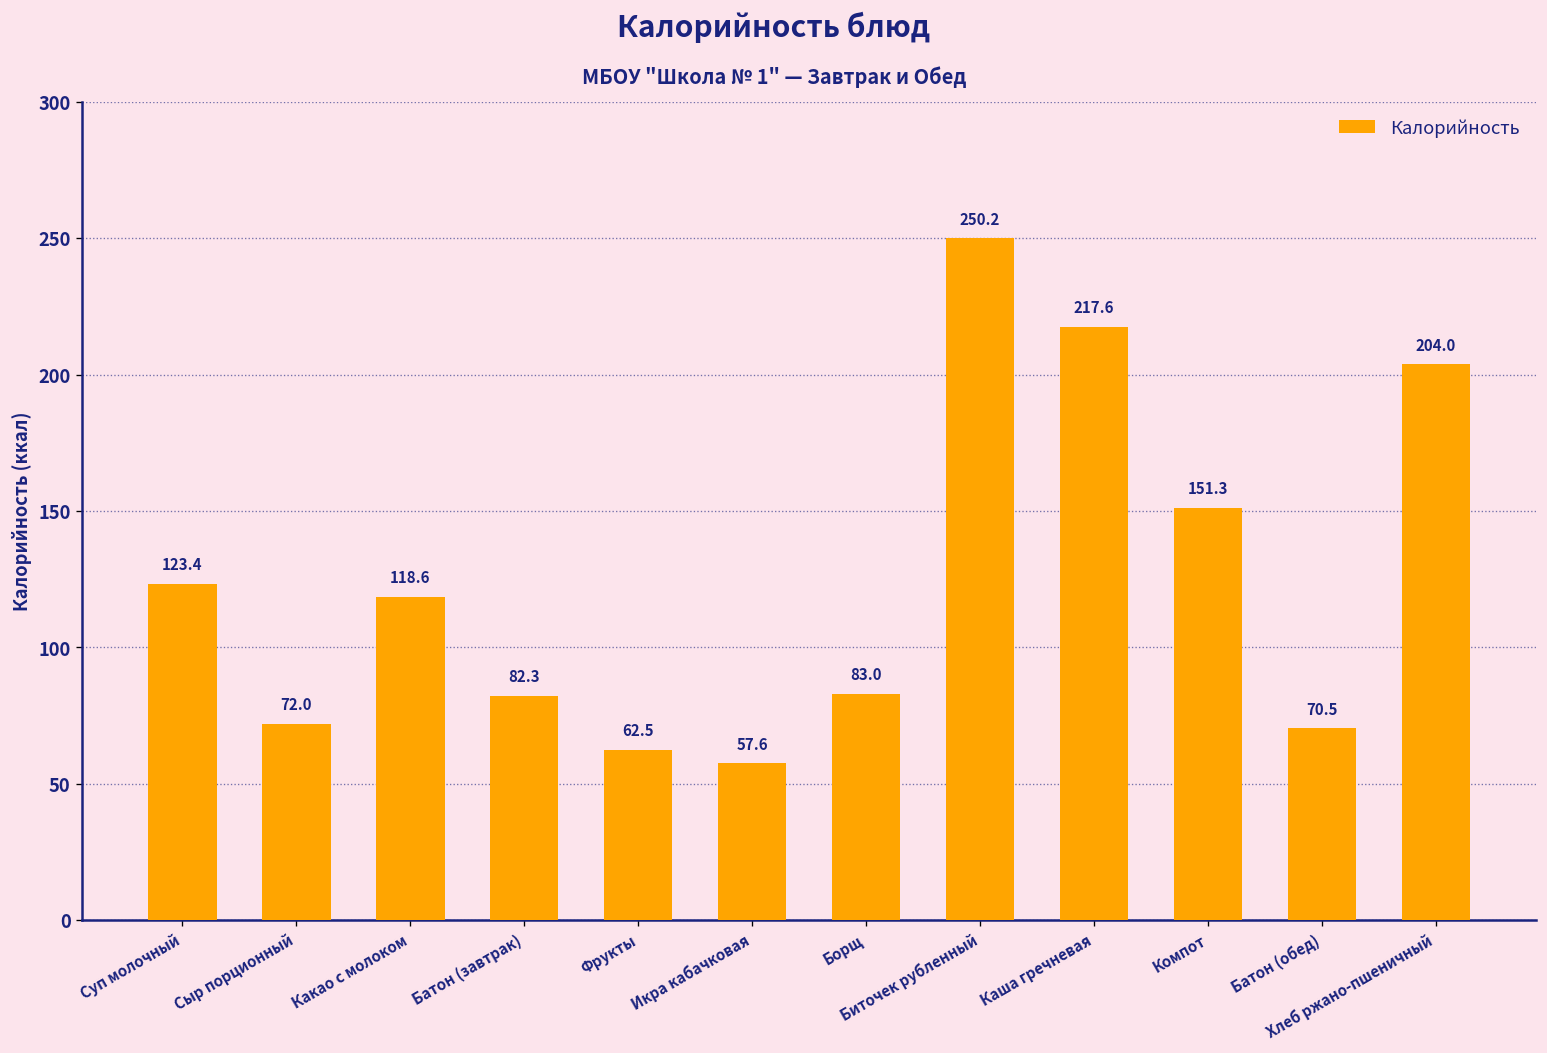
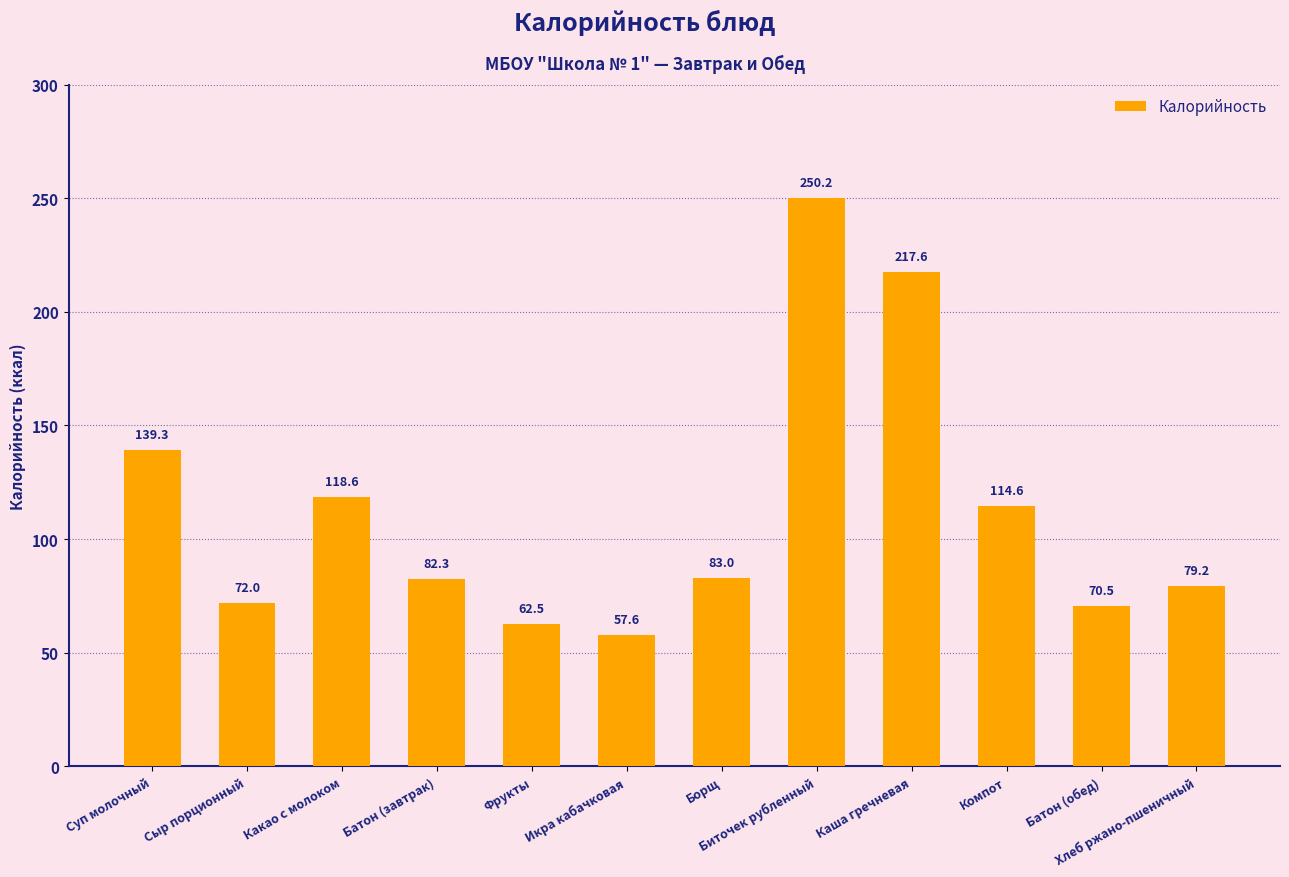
Суп молочный: 123.4 -> 139.3
Компот: 151.3 -> 114.6
Хлеб ржано-пшеничный: 204.0 -> 79.2
